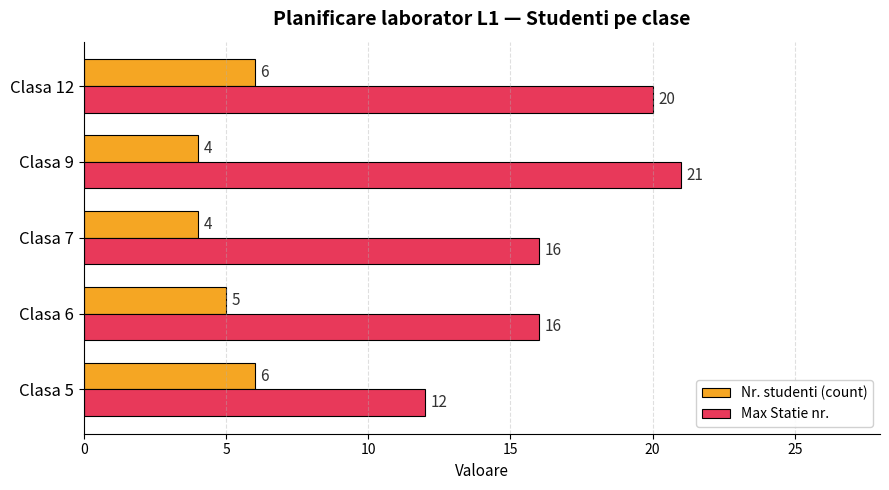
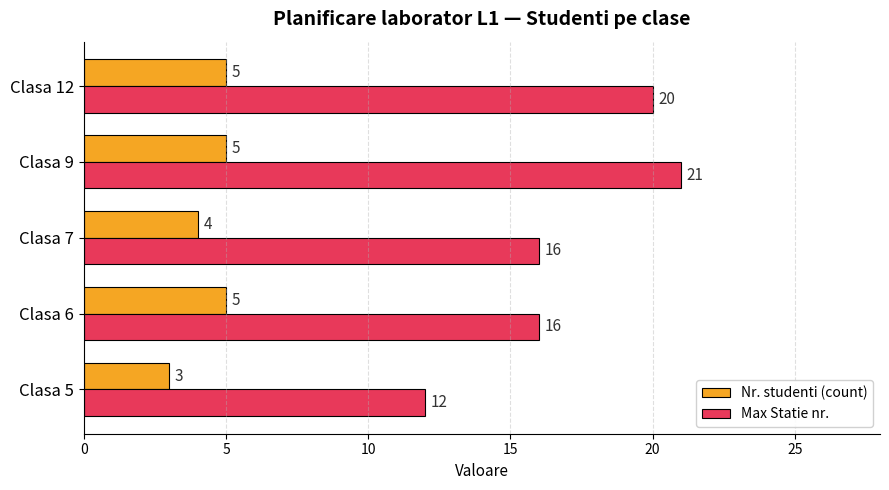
Nr. studenti (count), Clasa 12: 6 -> 5
Nr. studenti (count), Clasa 9: 4 -> 5
Nr. studenti (count), Clasa 5: 6 -> 3
